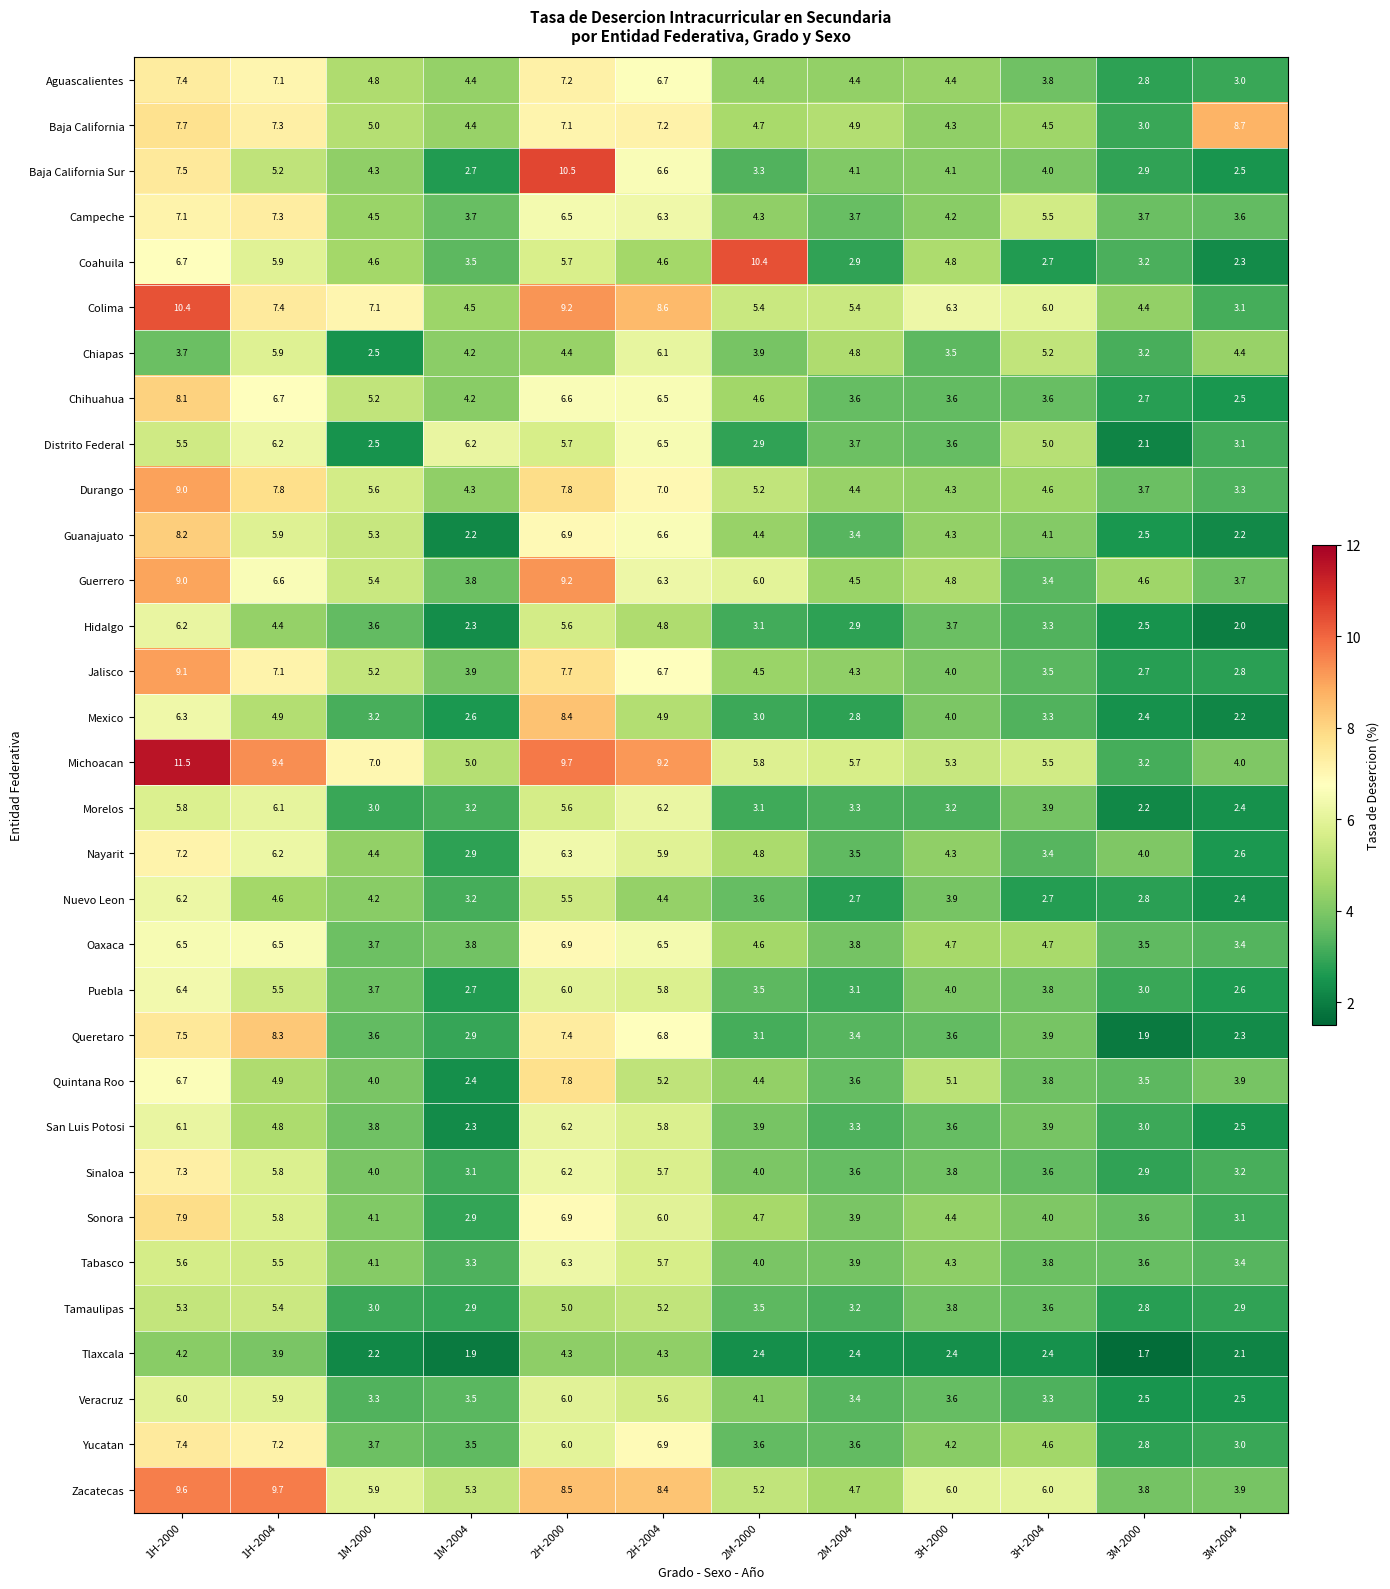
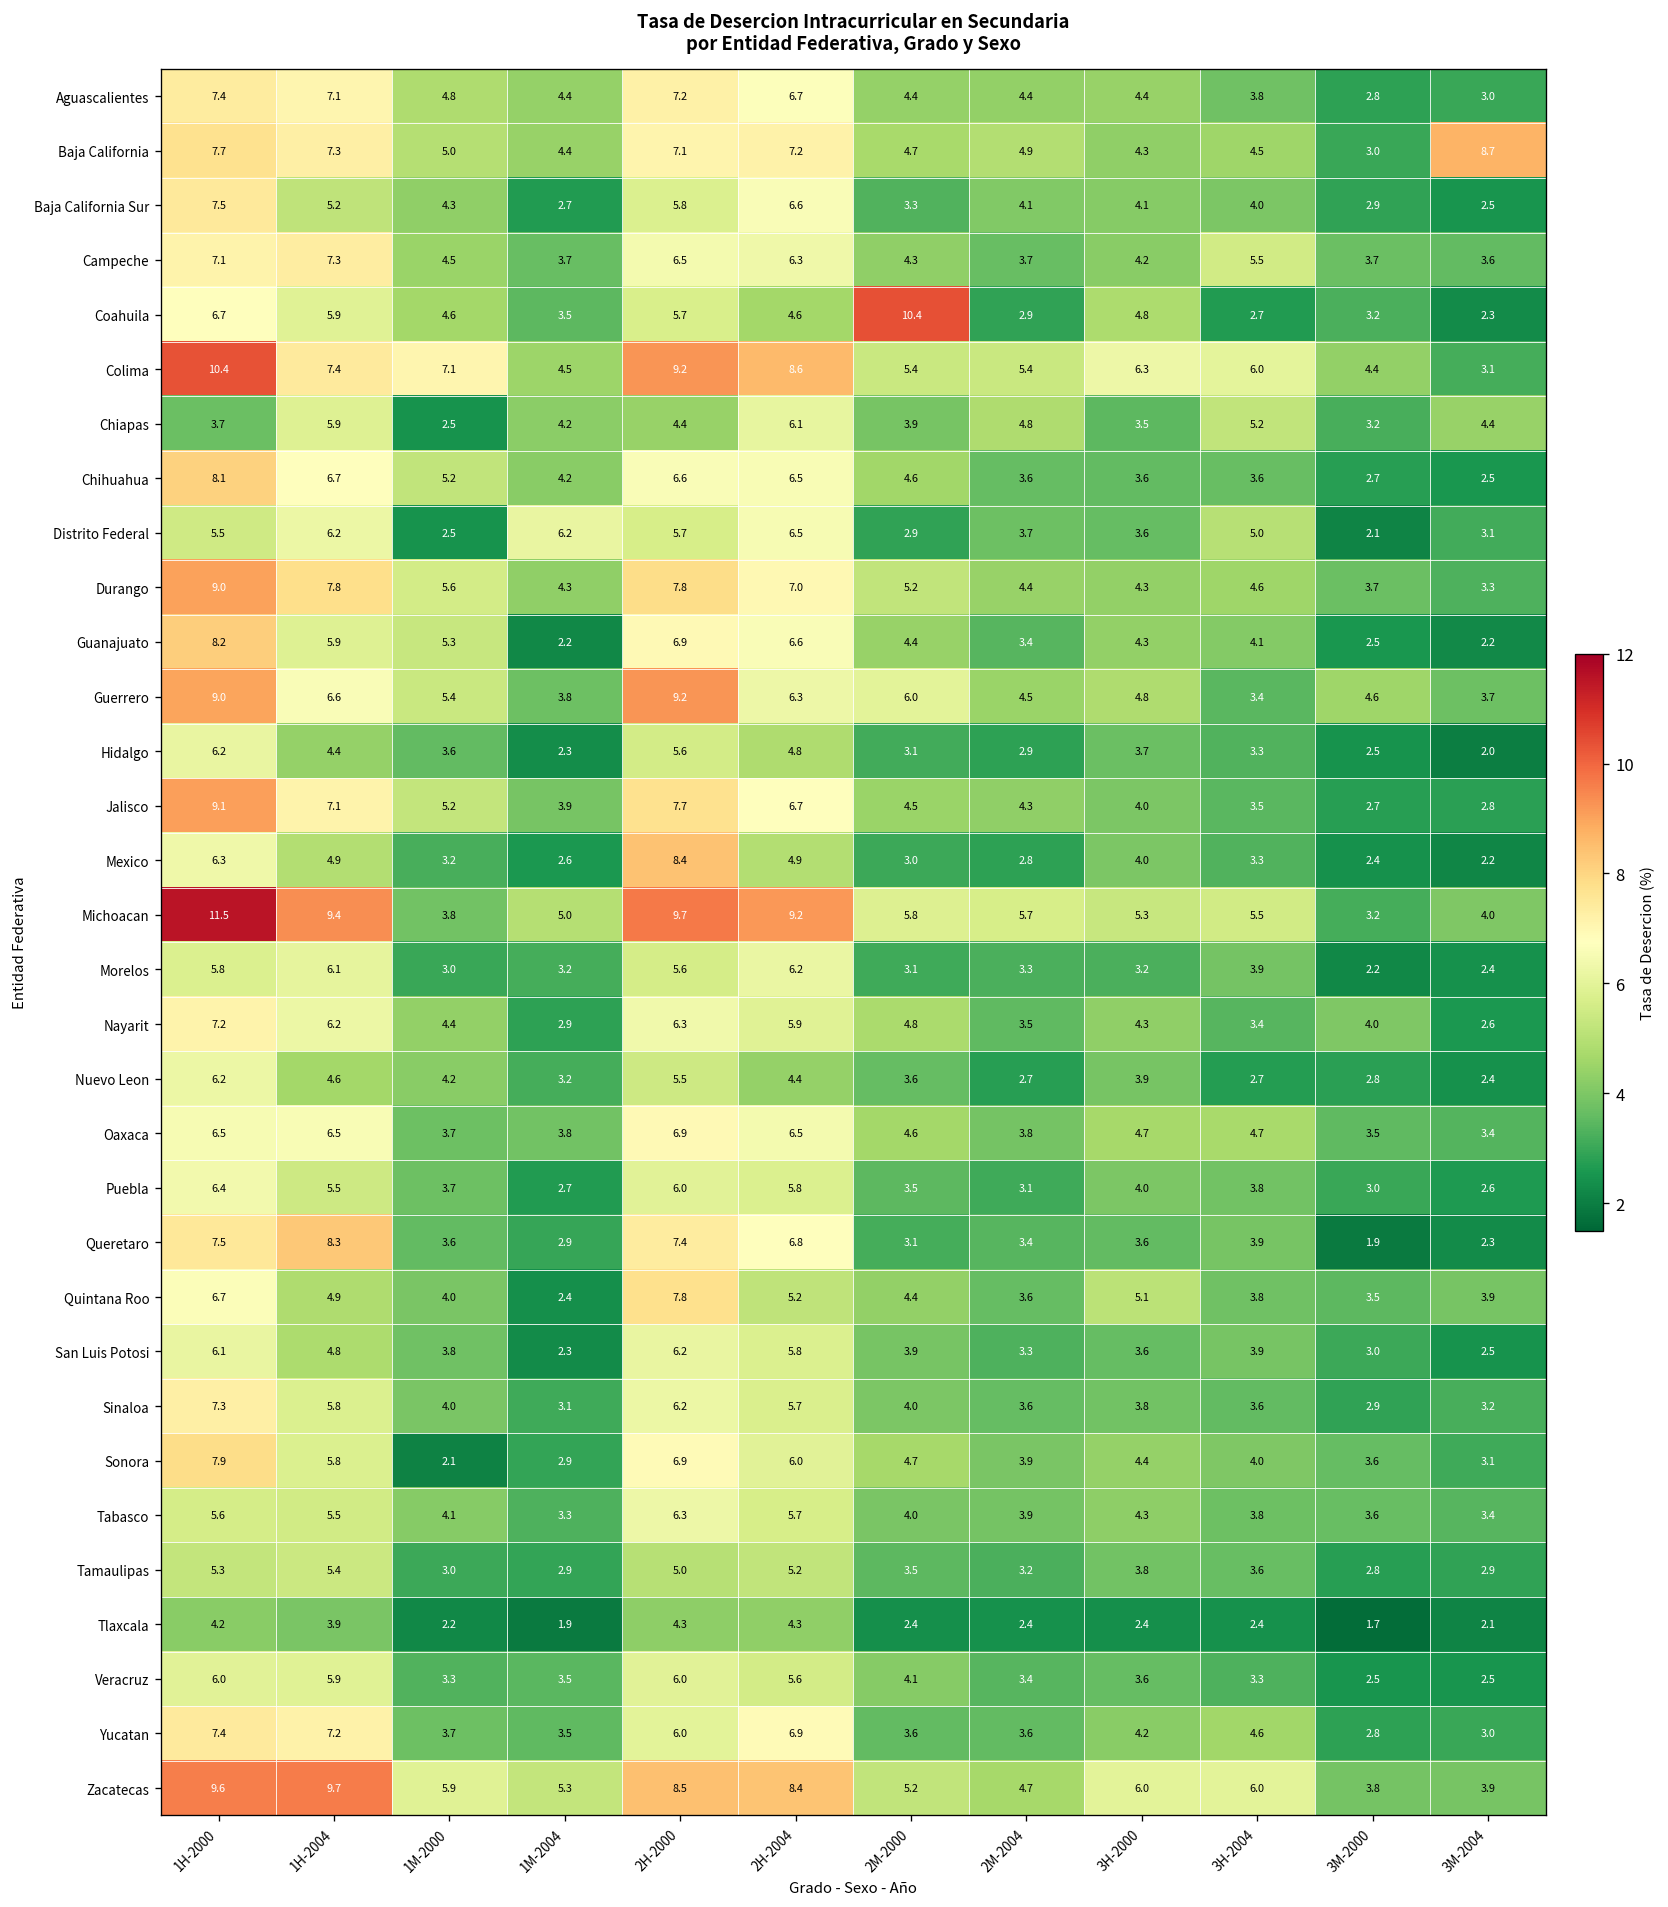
Baja California Sur, 2H-2000: 10.5 -> 5.8
Michoacan, 1M-2000: 7.0 -> 3.8
Sonora, 1M-2000: 4.1 -> 2.1
